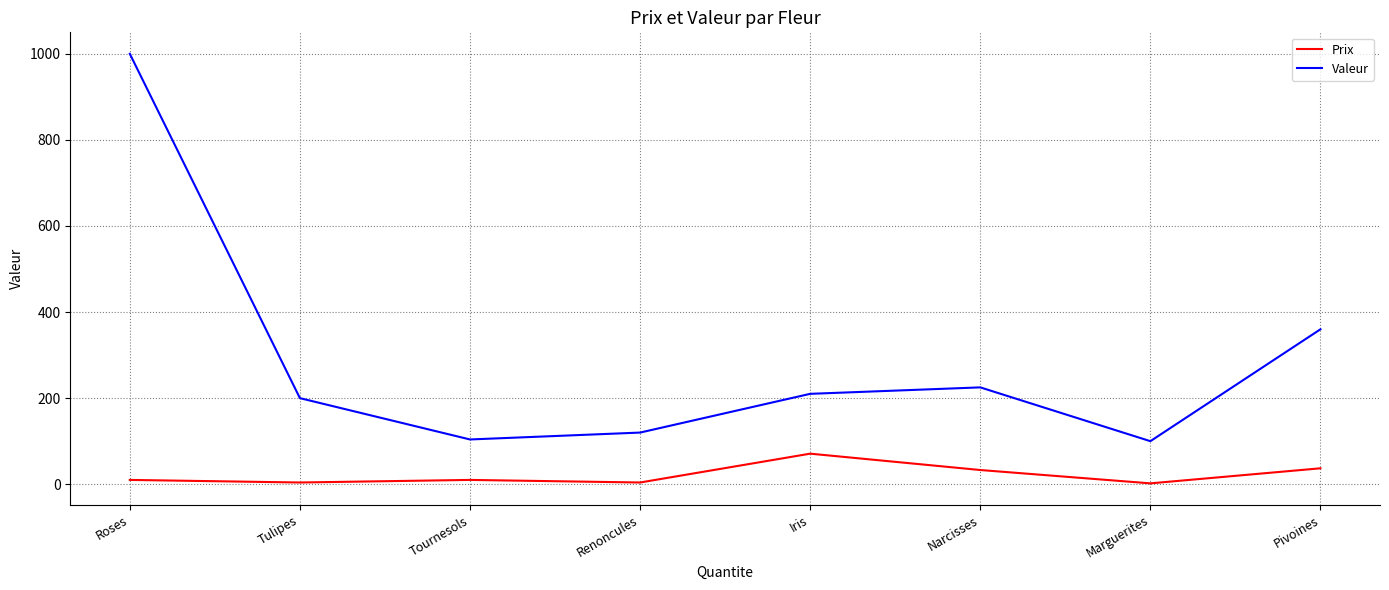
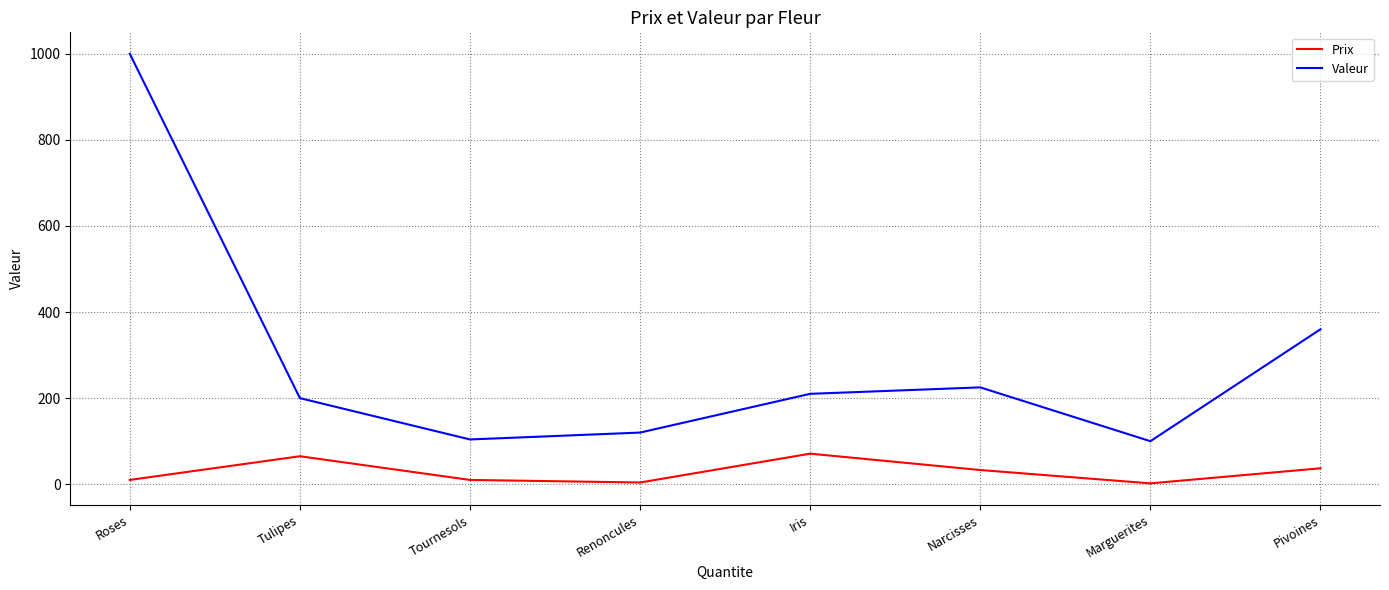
Prix, Tulipes: 0 -> 70
